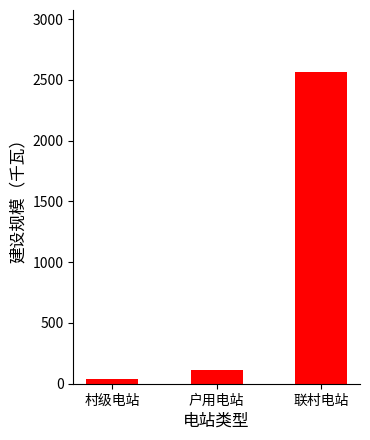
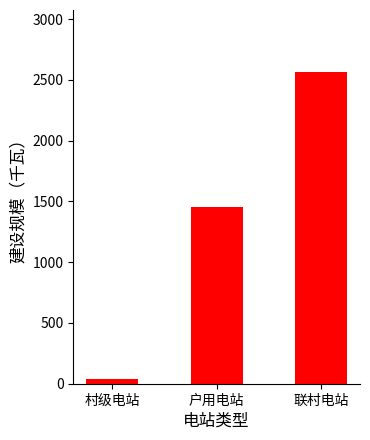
户用电站: 120 -> 1450
